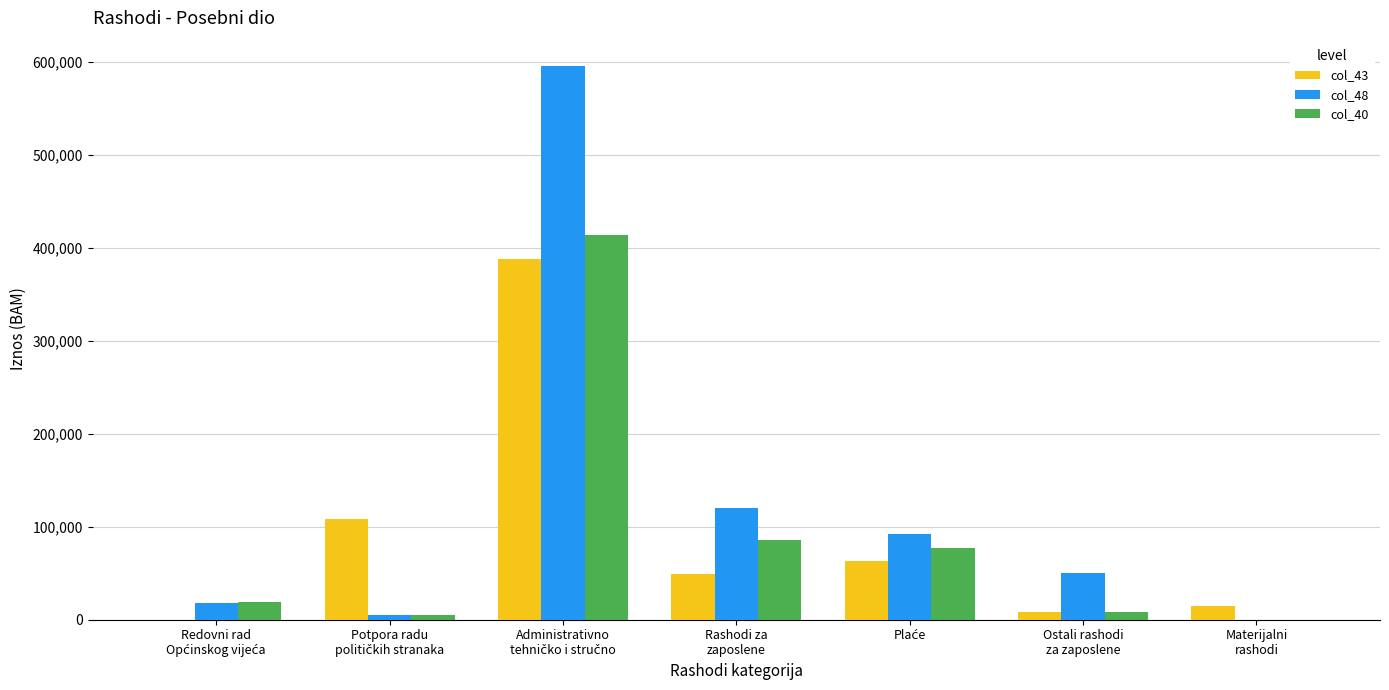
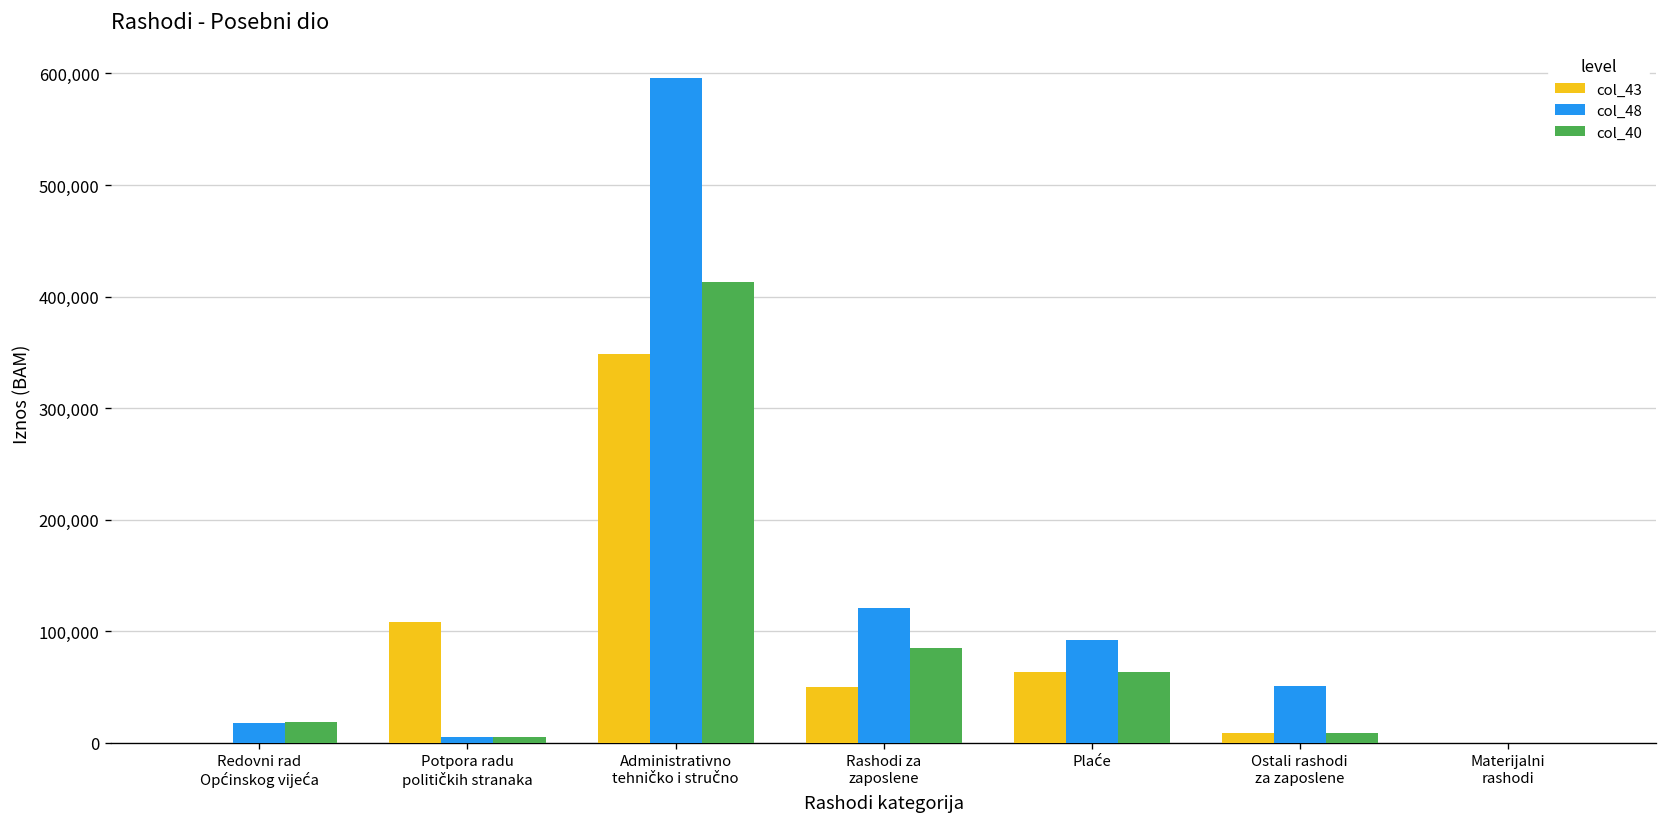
col_43, Administrativno tehničko i stručno: 390,000 -> 350,000
col_40, Plaće: 80,000 -> 60,000
col_43, Materijalni rashodi: 20,000 -> 0
